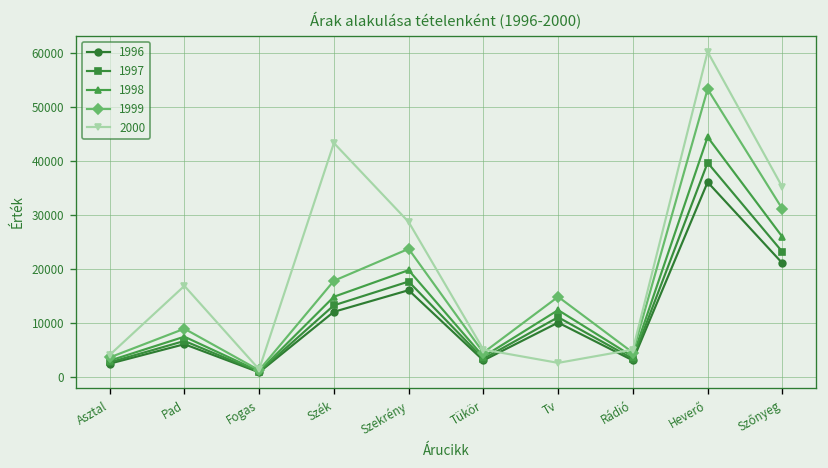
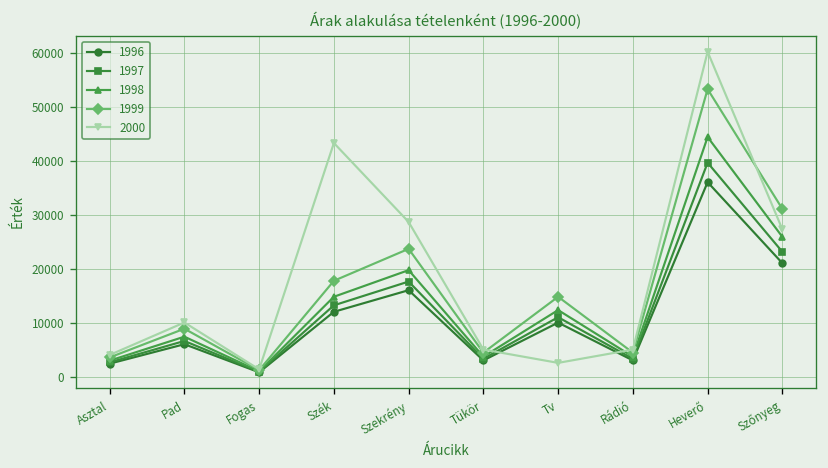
2000, Pad: 17000 -> 10000
2000, Szőnyeg: 35000 -> 27000
